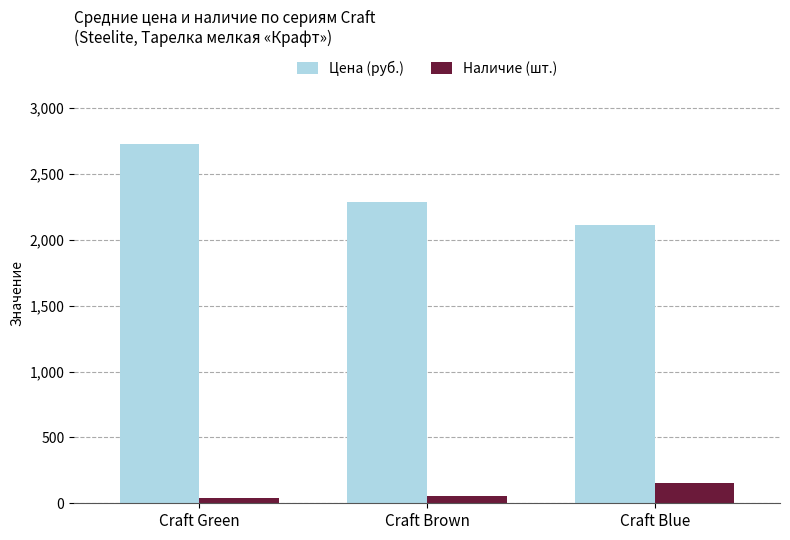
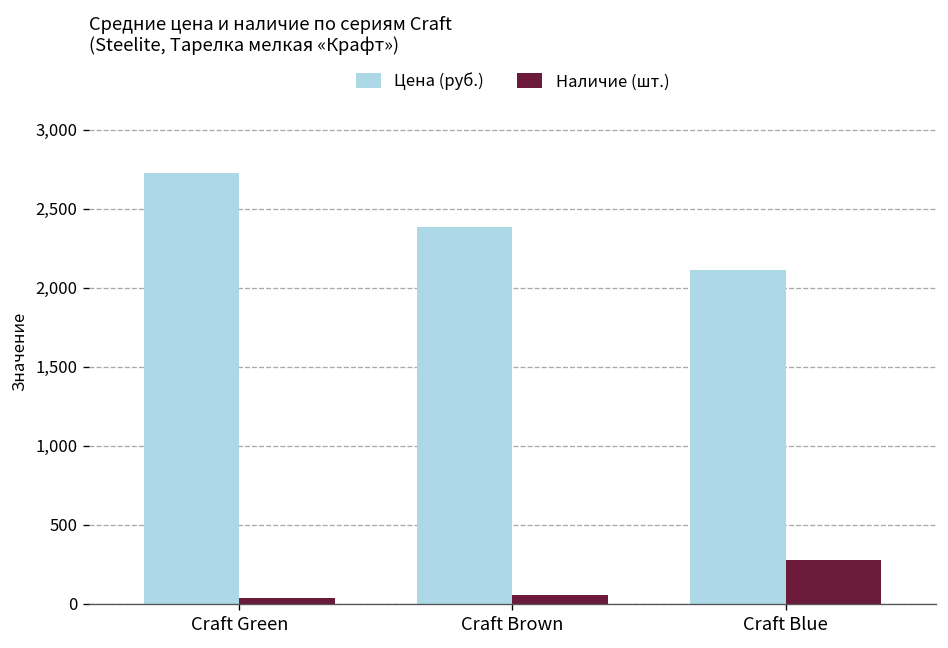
Цена (руб.), Craft Brown: 2,280 -> 2,380
Наличие (шт.), Craft Blue: 160 -> 280
